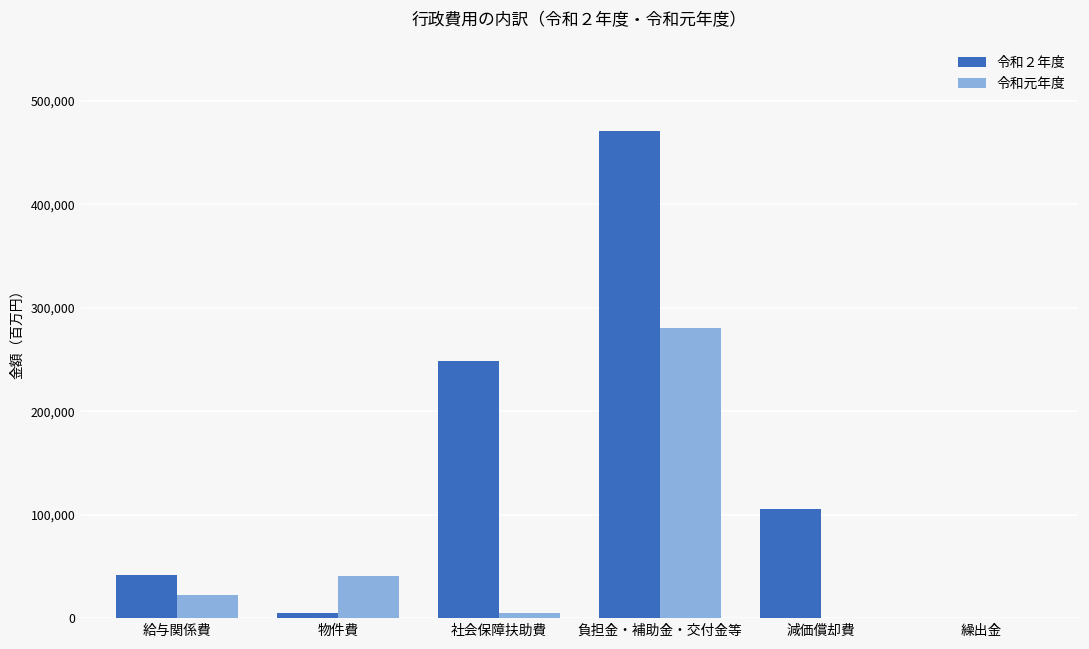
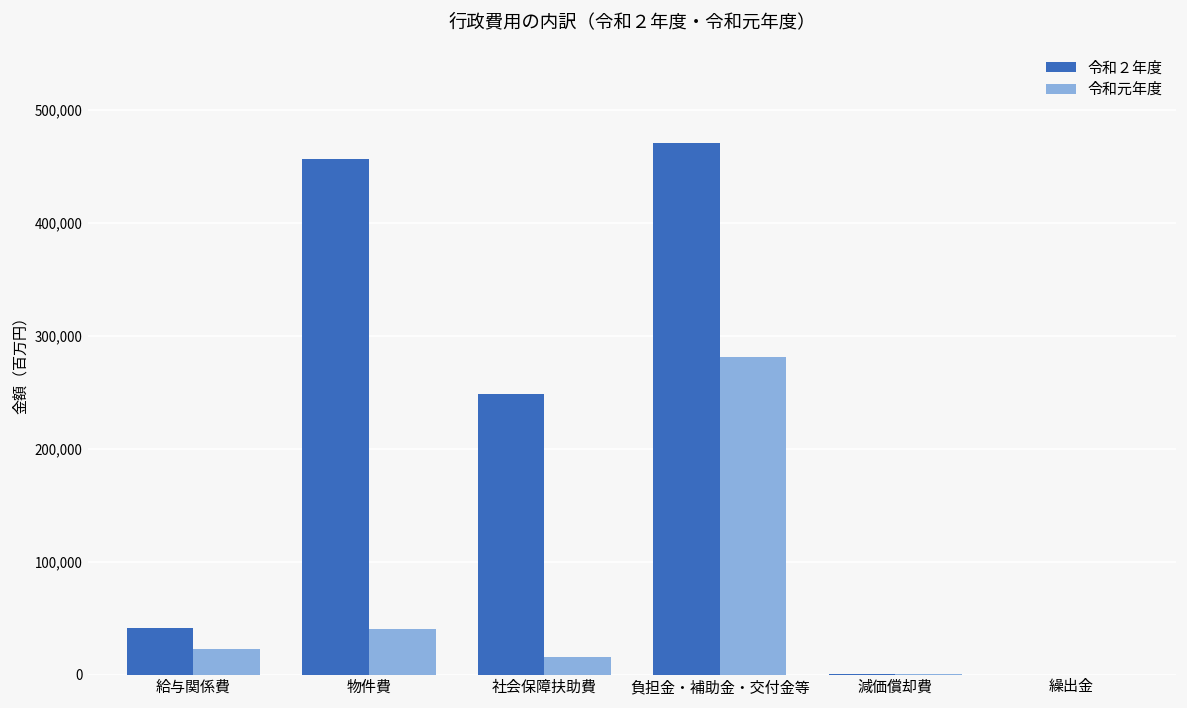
令和２年度, 物件費: 10,000 -> 460,000
令和元年度, 社会保障扶助費: 0 -> 20,000
令和２年度, 減価償却費: 110,000 -> 0
